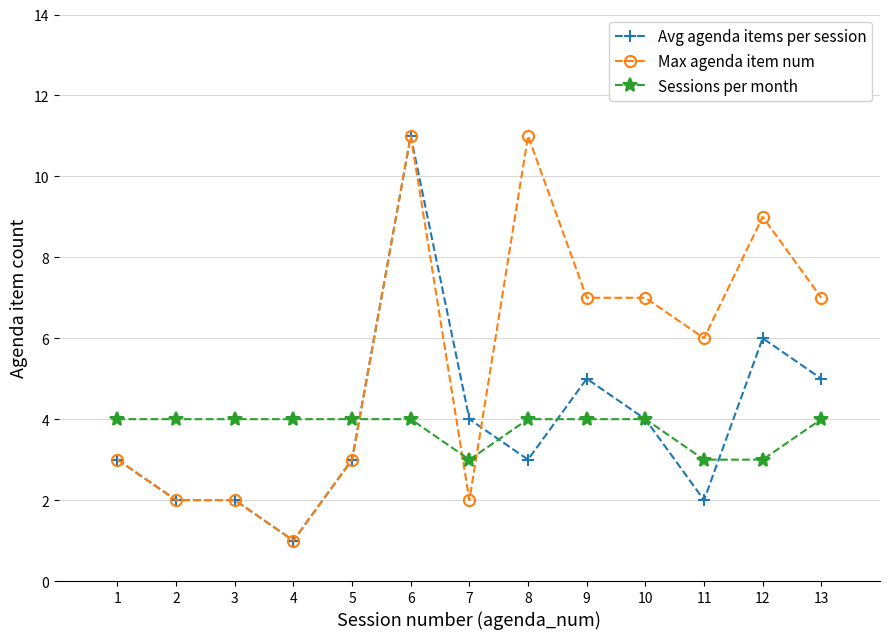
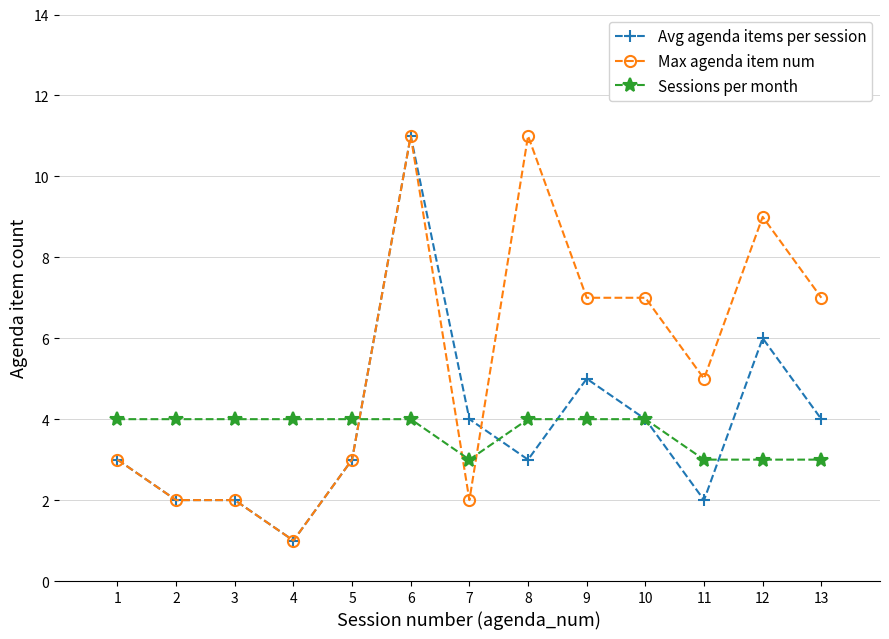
Max agenda item num, 11: 6 -> 5
Avg agenda items per session, 13: 5 -> 4
Sessions per month, 13: 4 -> 3
